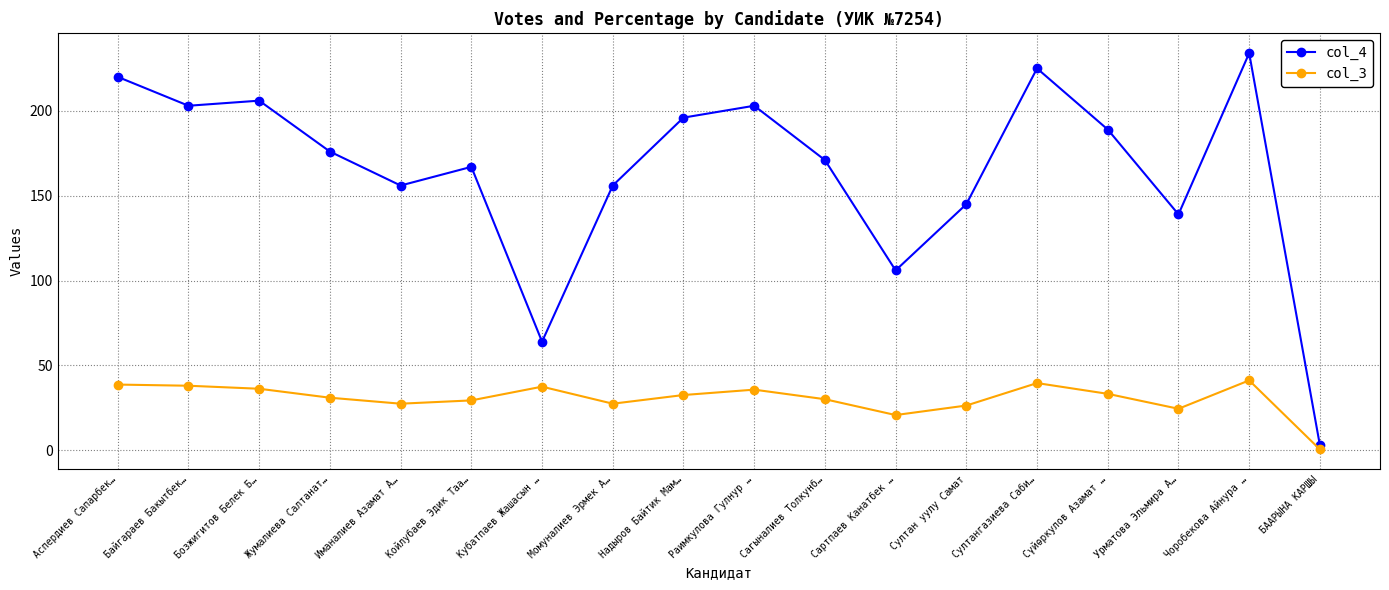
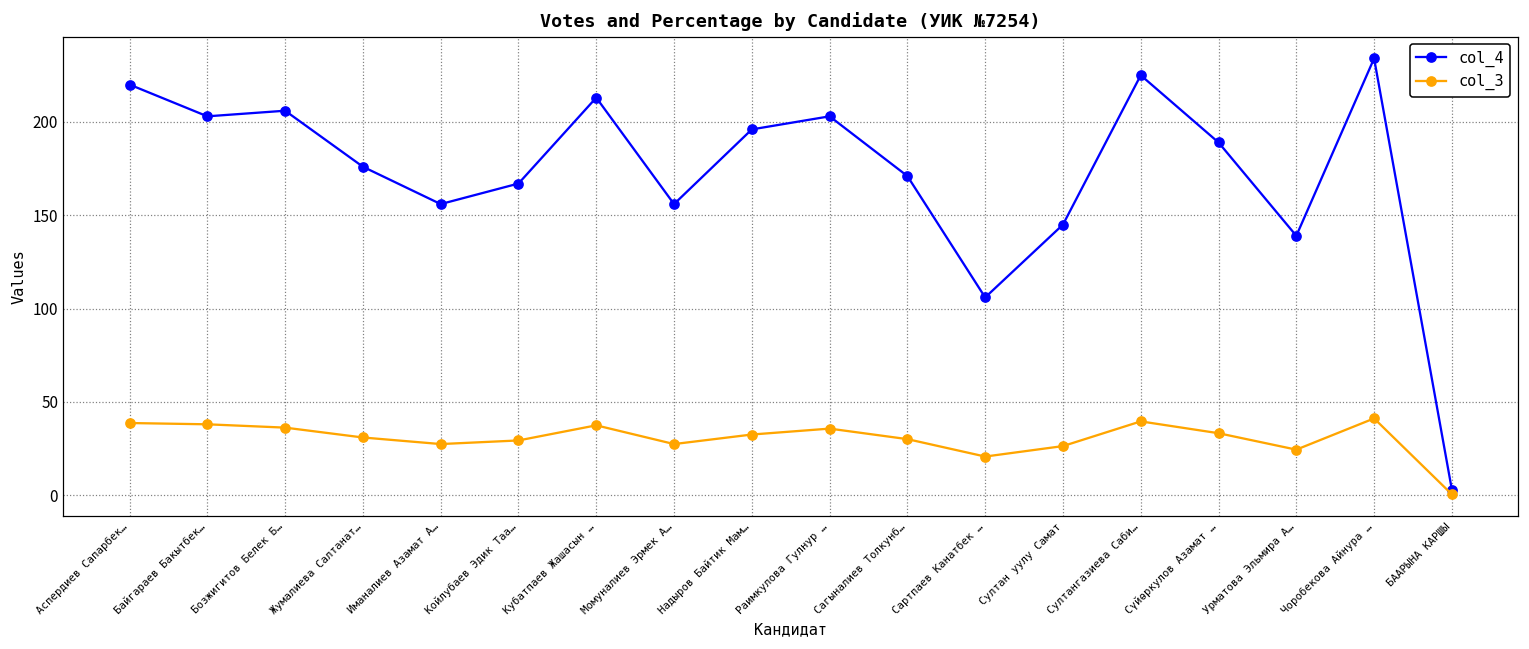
col_4, Кубатпаев Жашасын …: 64 -> 213
